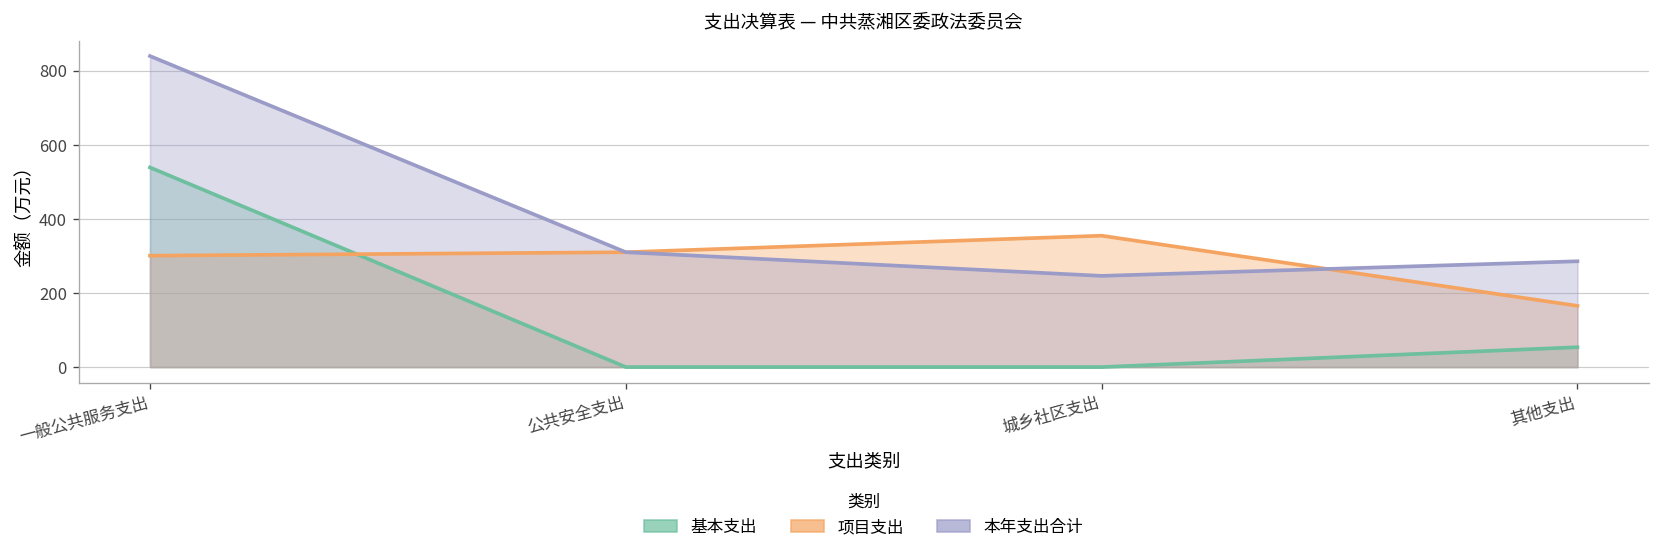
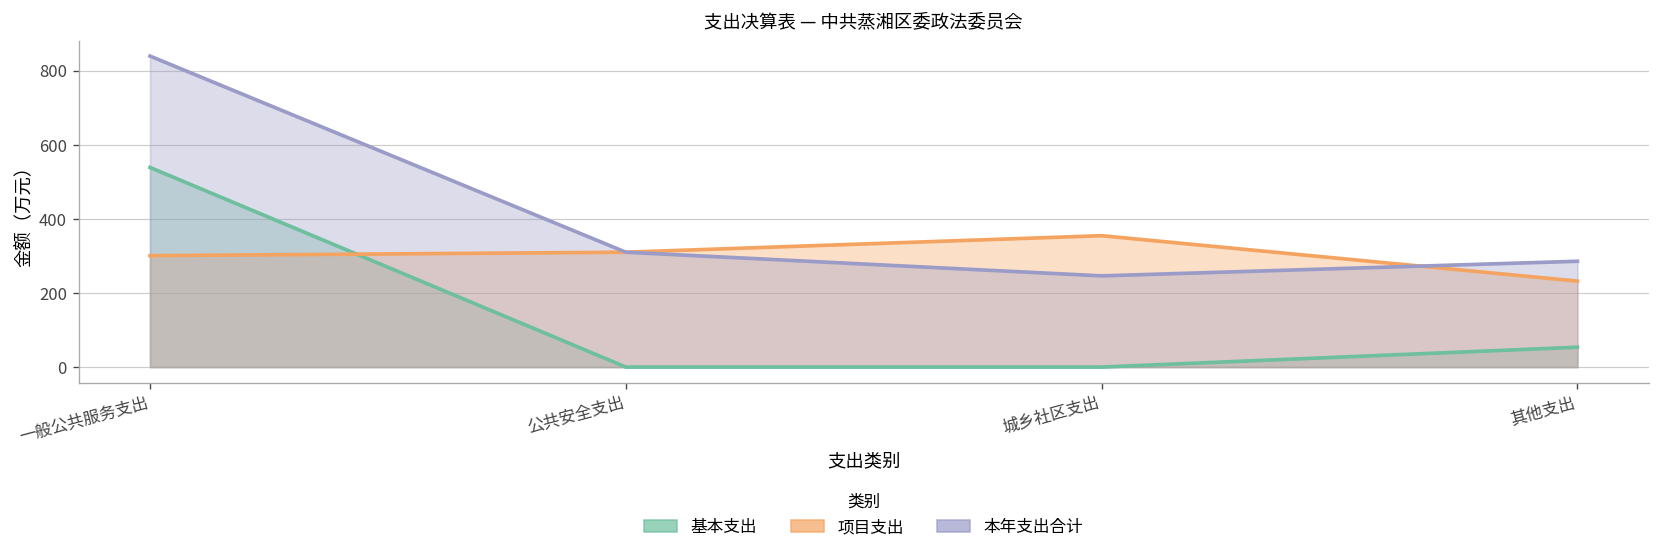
项目支出, 其他支出: 170 -> 230
